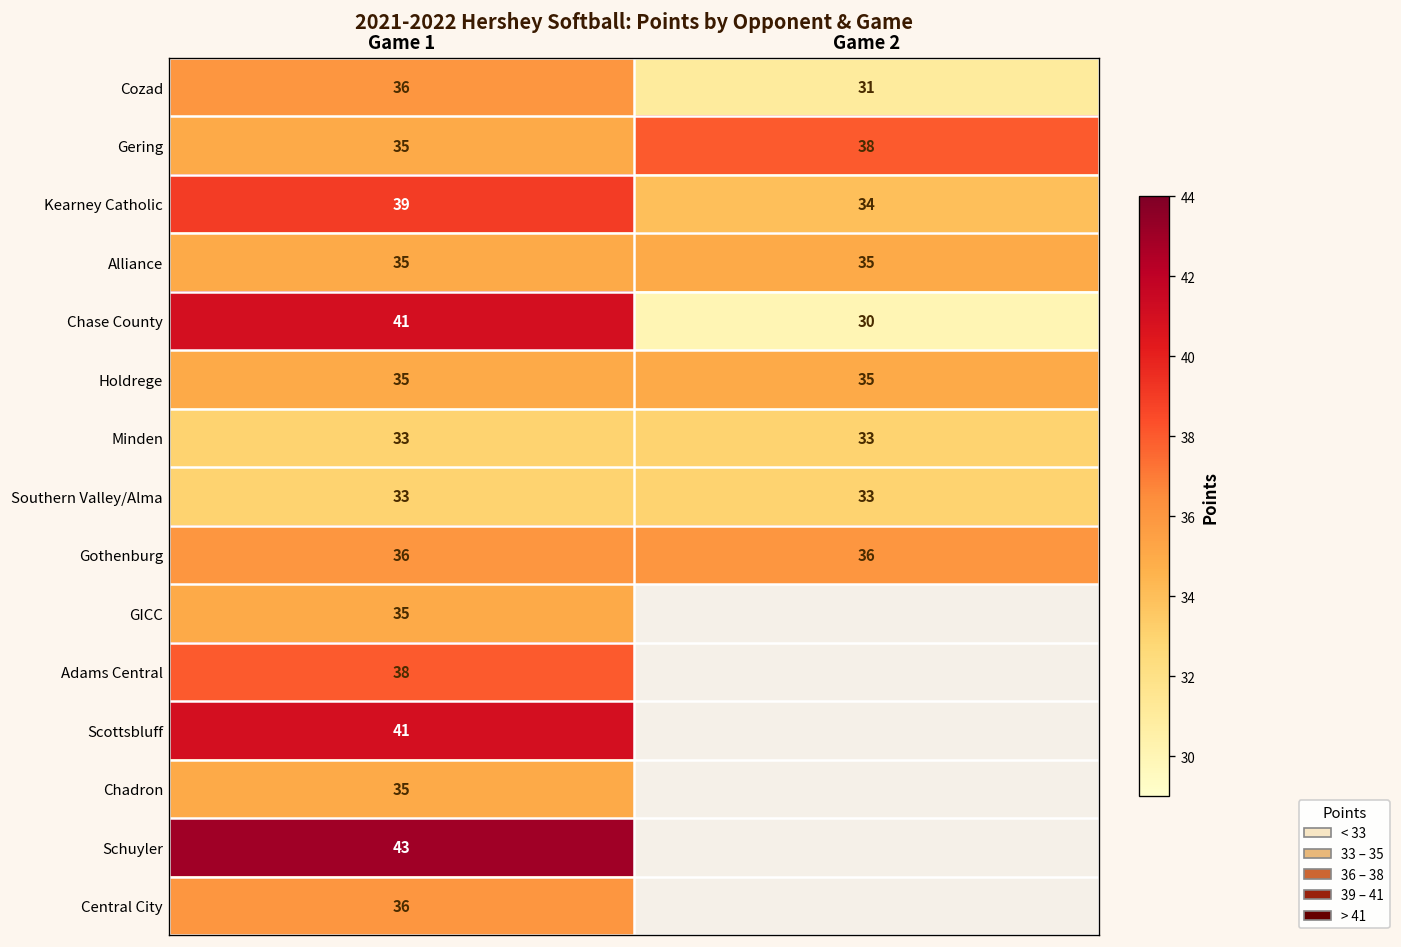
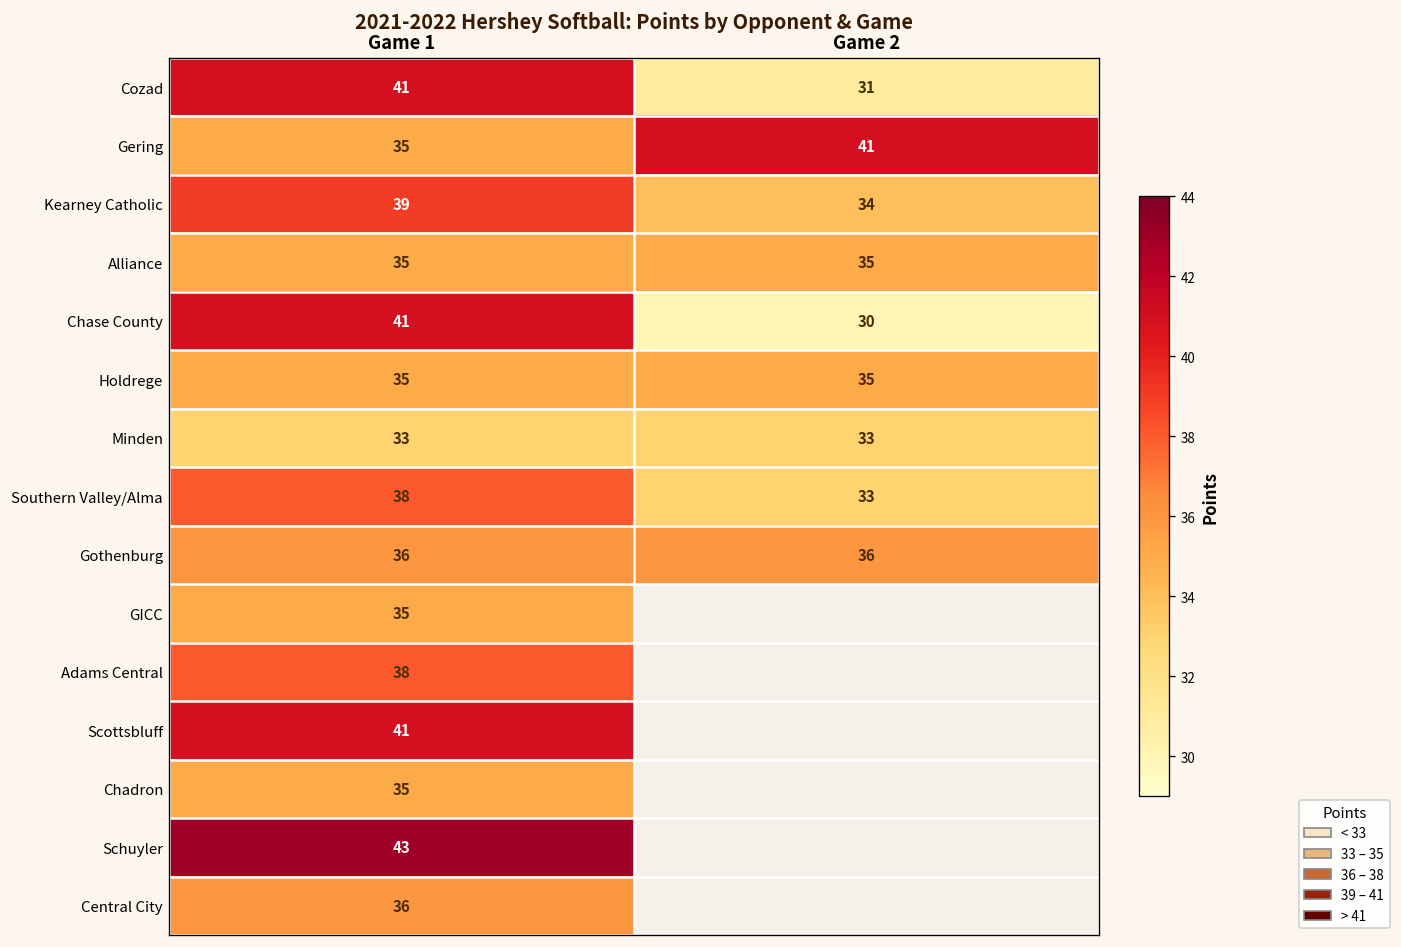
Cozad, Game 1: 36 -> 41
Gering, Game 2: 38 -> 41
Southern Valley/Alma, Game 1: 33 -> 38
